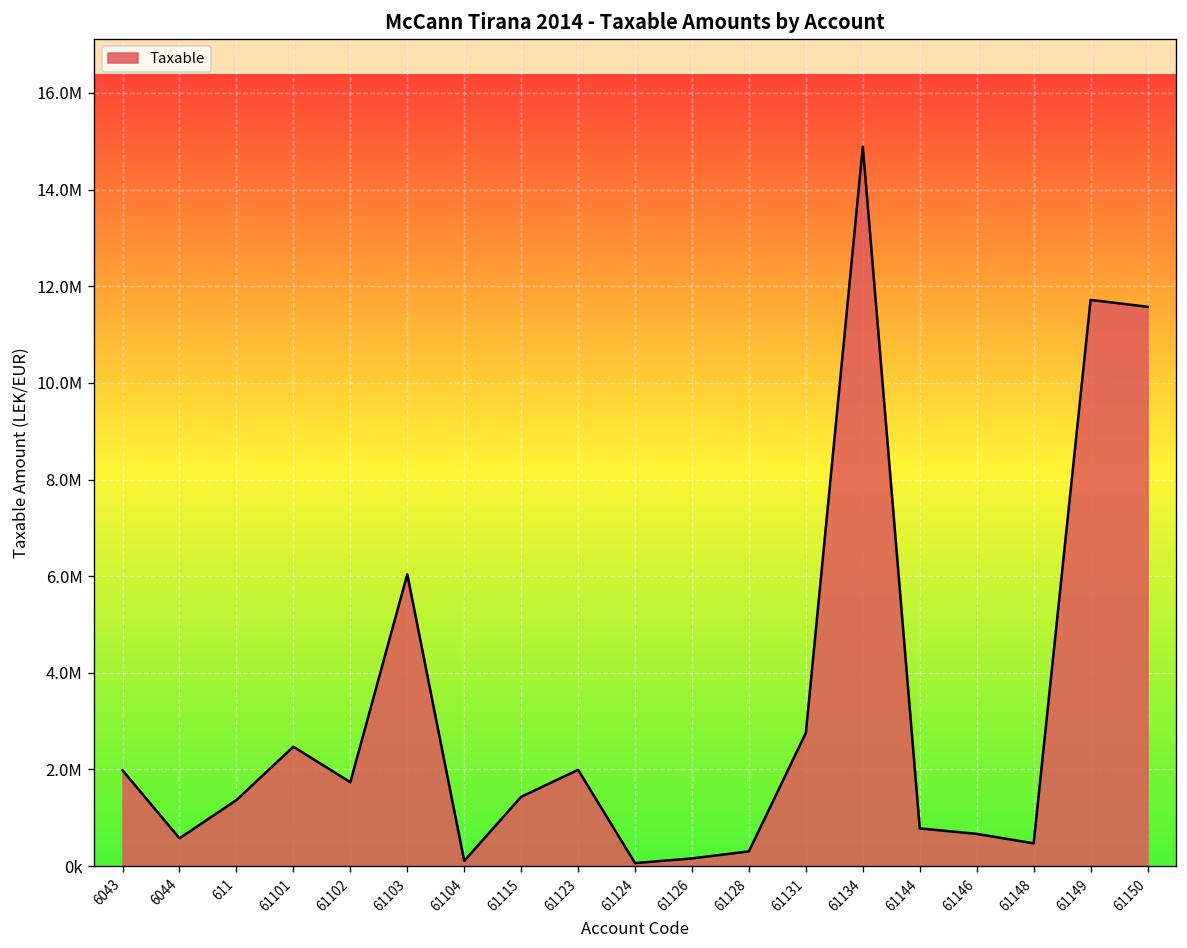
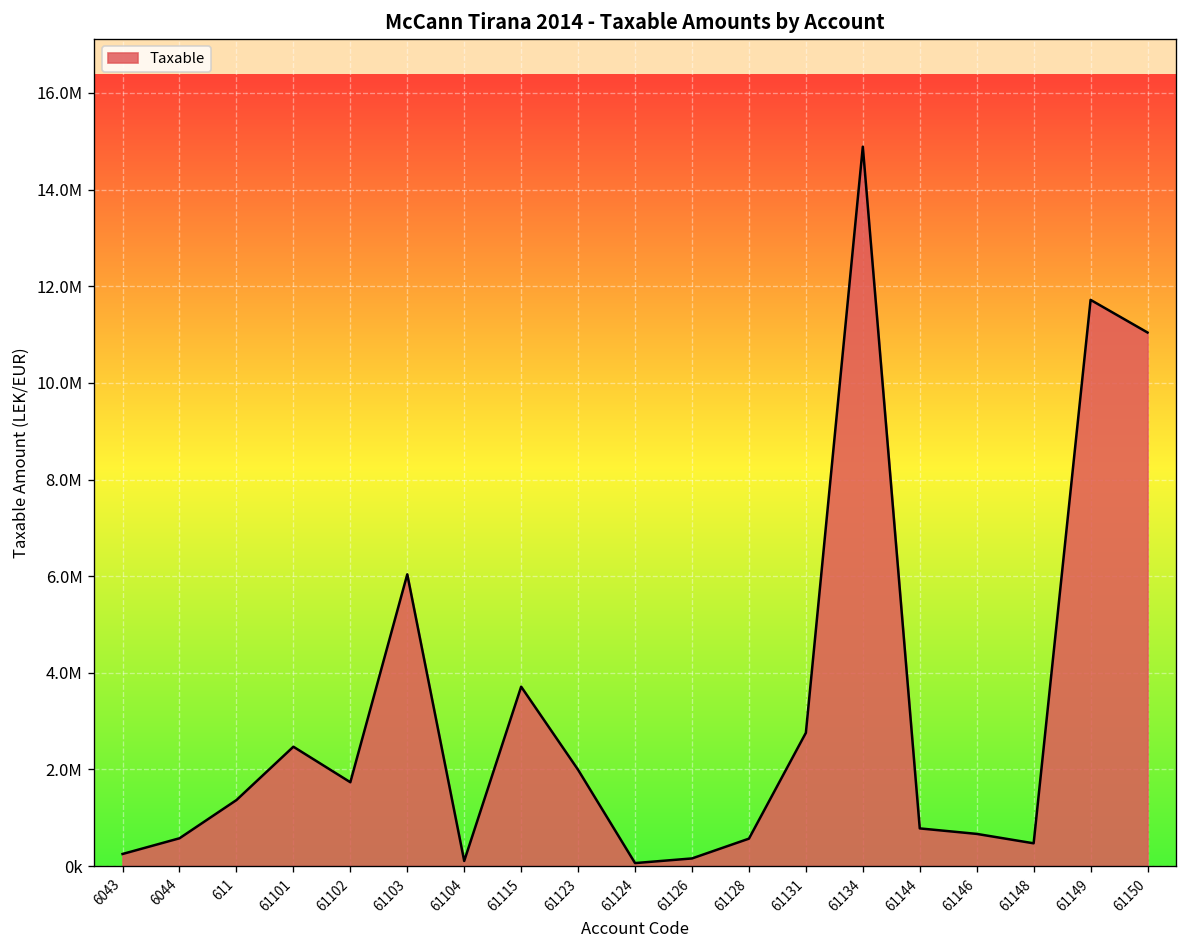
6043: 2000000 -> 300000
61115: 1400000 -> 3700000
61128: 300000 -> 600000
61150: 11600000 -> 11000000
